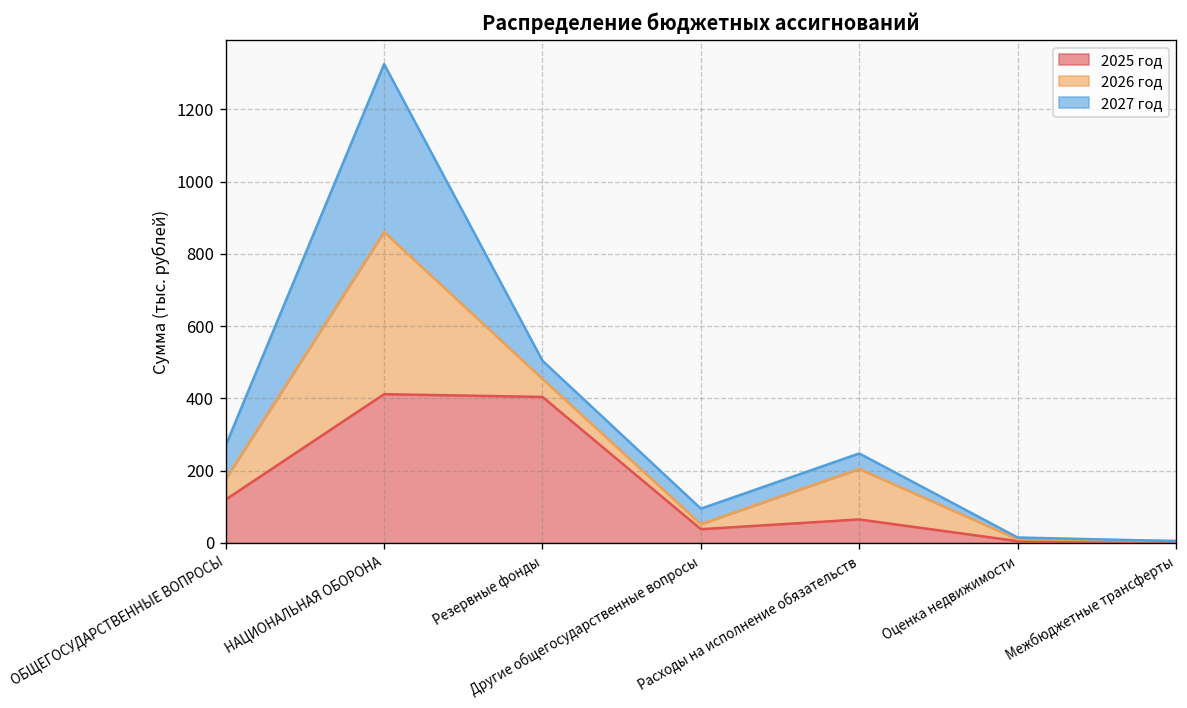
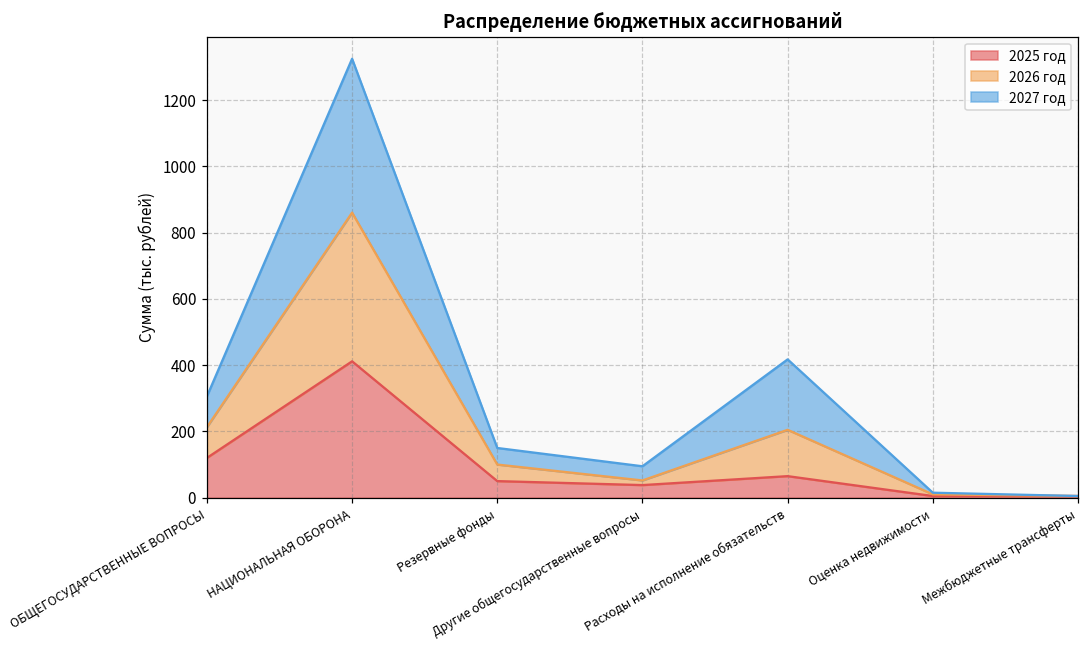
2026 год, ОБЩЕГОСУДАРСТВЕННЫЕ ВОПРОСЫ: 60 -> 90
2025 год, Резервные фонды: 400 -> 50
2027 год, Расходы на исполнение обязательств: 40 -> 210
